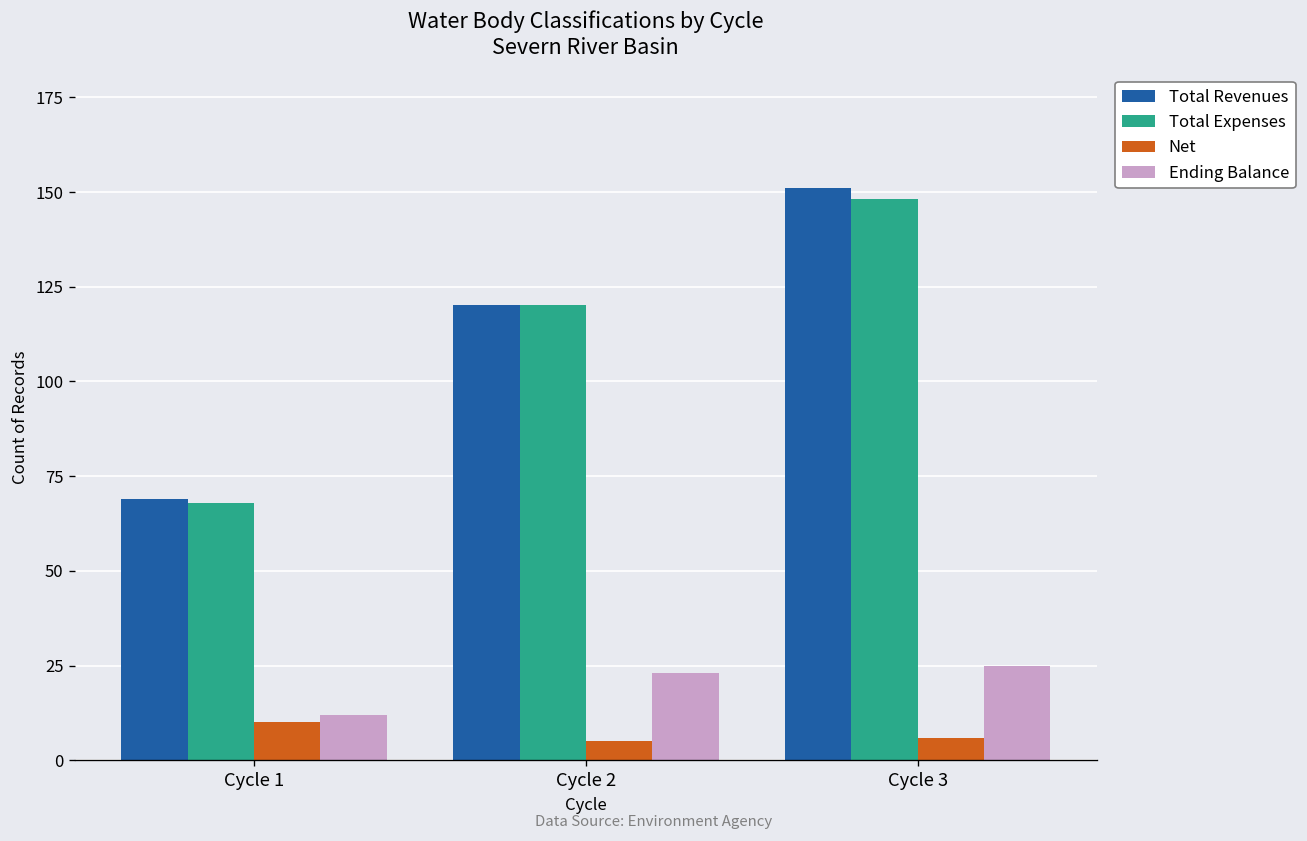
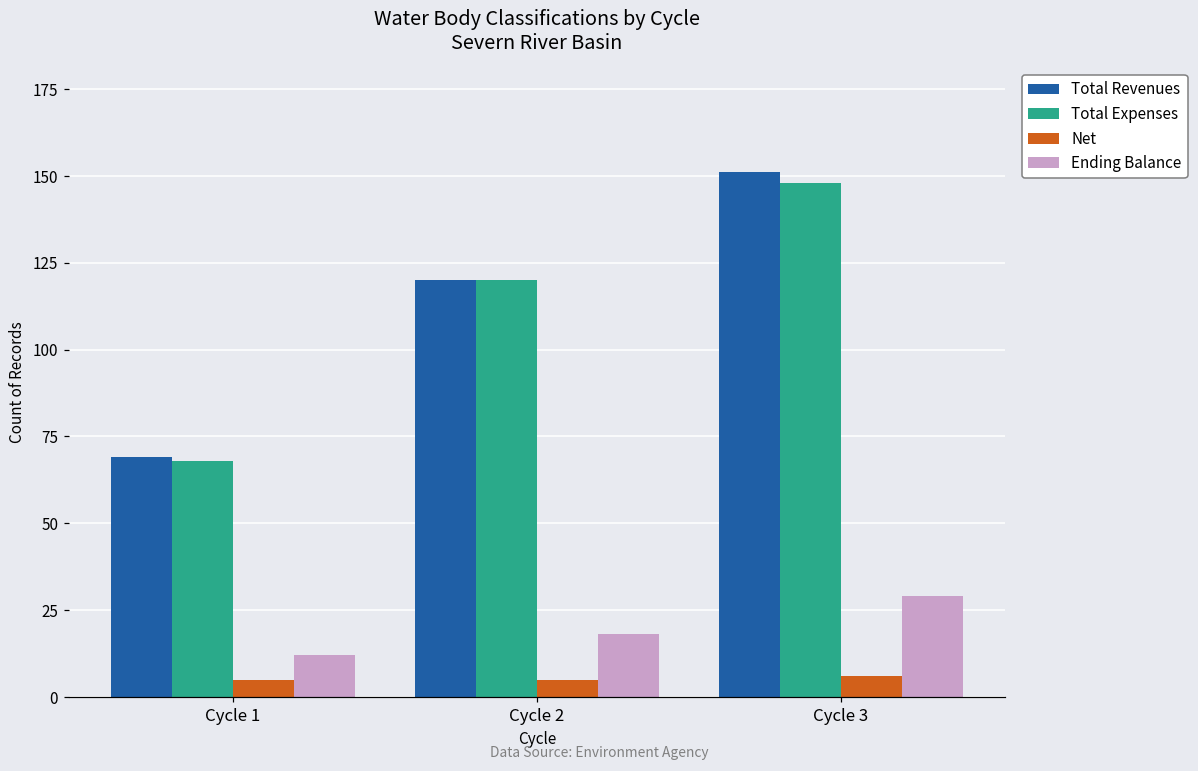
Net, Cycle 1: 10 -> 5
Ending Balance, Cycle 2: 23 -> 18
Ending Balance, Cycle 3: 25 -> 29
